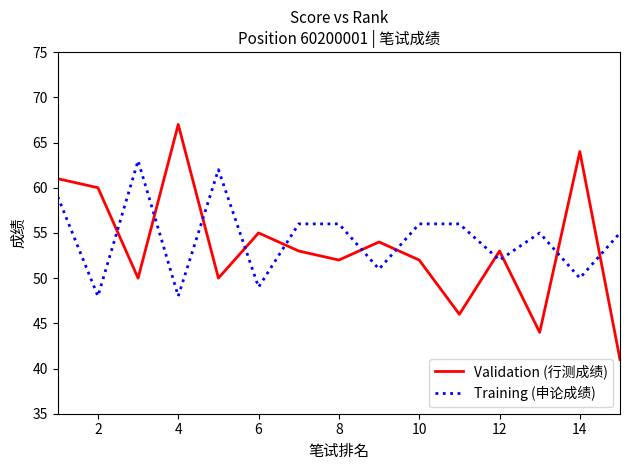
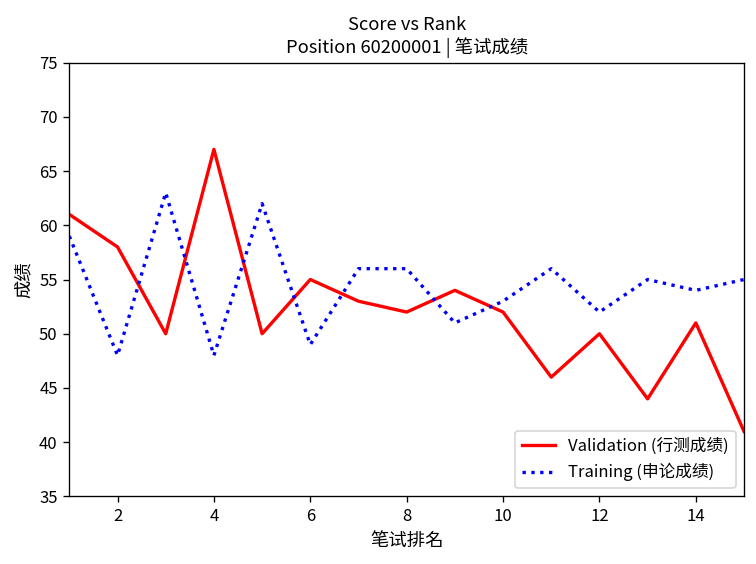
Validation (行测成绩), 2: 60 -> 58
Training (申论成绩), 10: 56 -> 53
Validation (行测成绩), 12: 53 -> 50
Validation (行测成绩), 14: 64 -> 51
Training (申论成绩), 14: 50 -> 54
